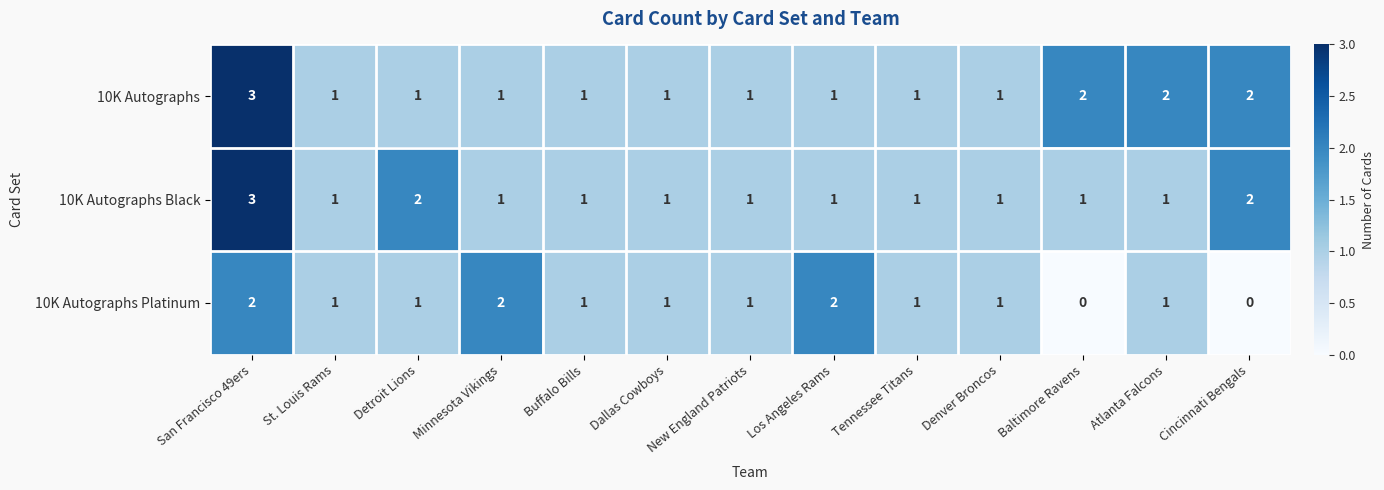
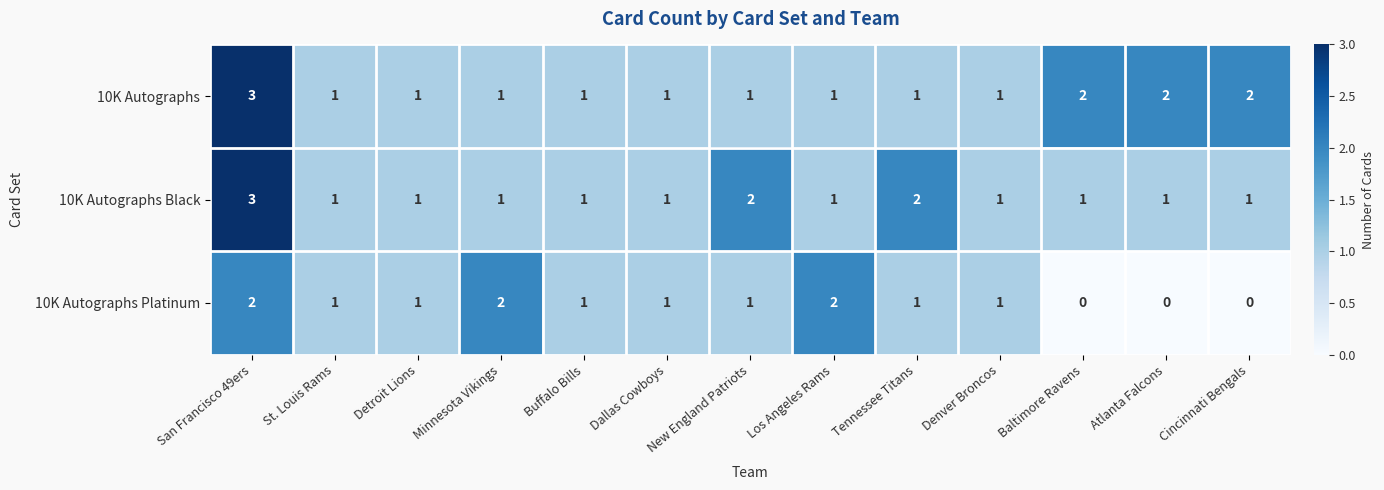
10K Autographs Black, Detroit Lions: 2 -> 1
10K Autographs Black, New England Patriots: 1 -> 2
10K Autographs Black, Tennessee Titans: 1 -> 2
10K Autographs Black, Cincinnati Bengals: 2 -> 1
10K Autographs Platinum, Atlanta Falcons: 1 -> 0
